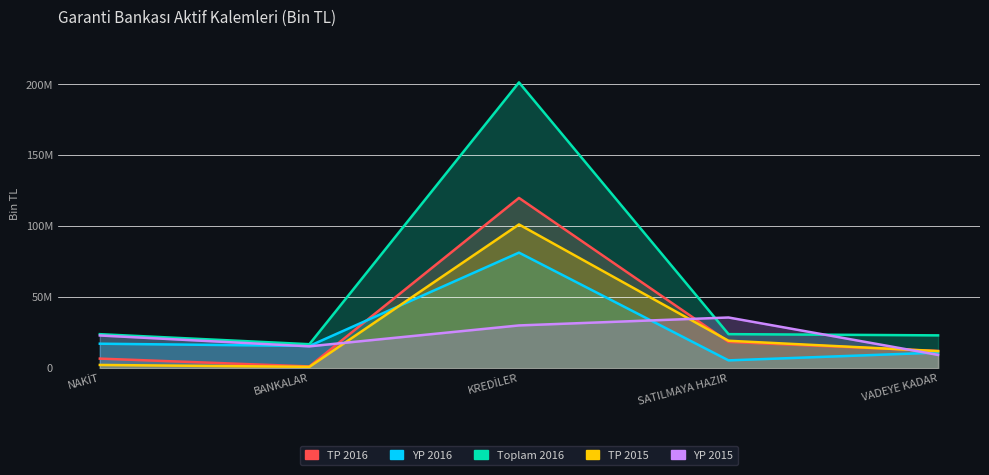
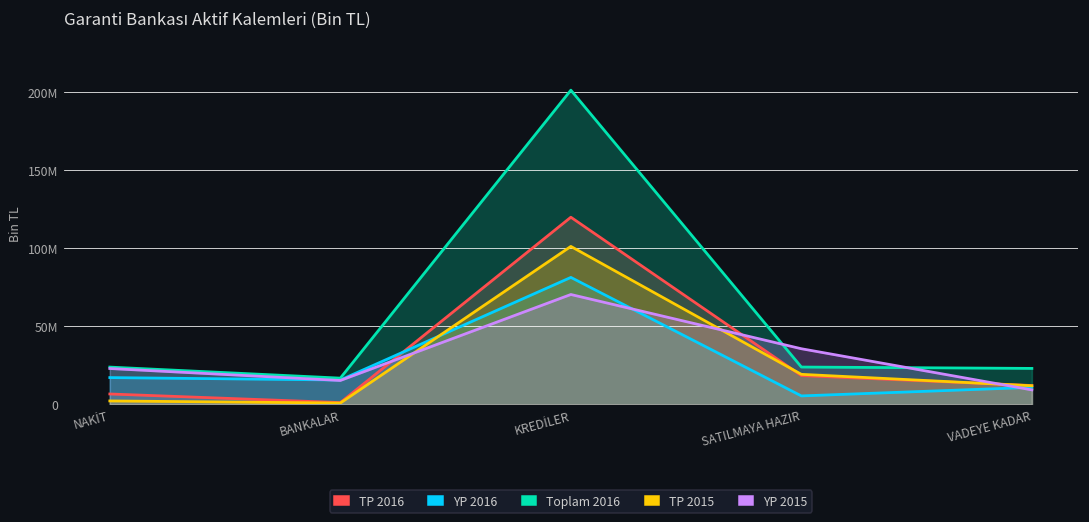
YP 2015, KREDİLER: 30000000 -> 70000000
